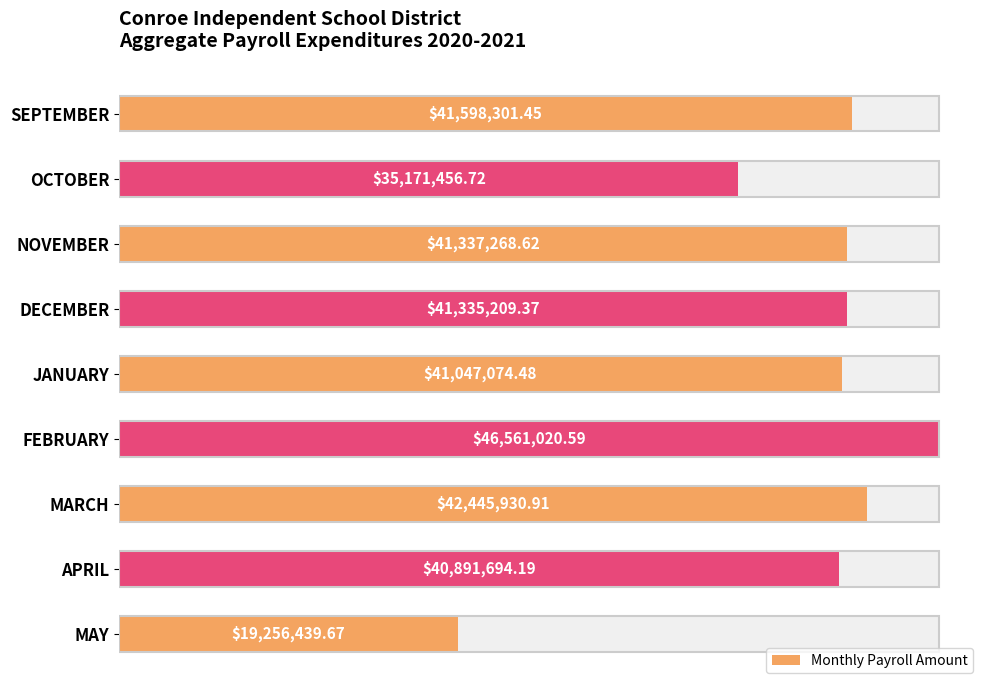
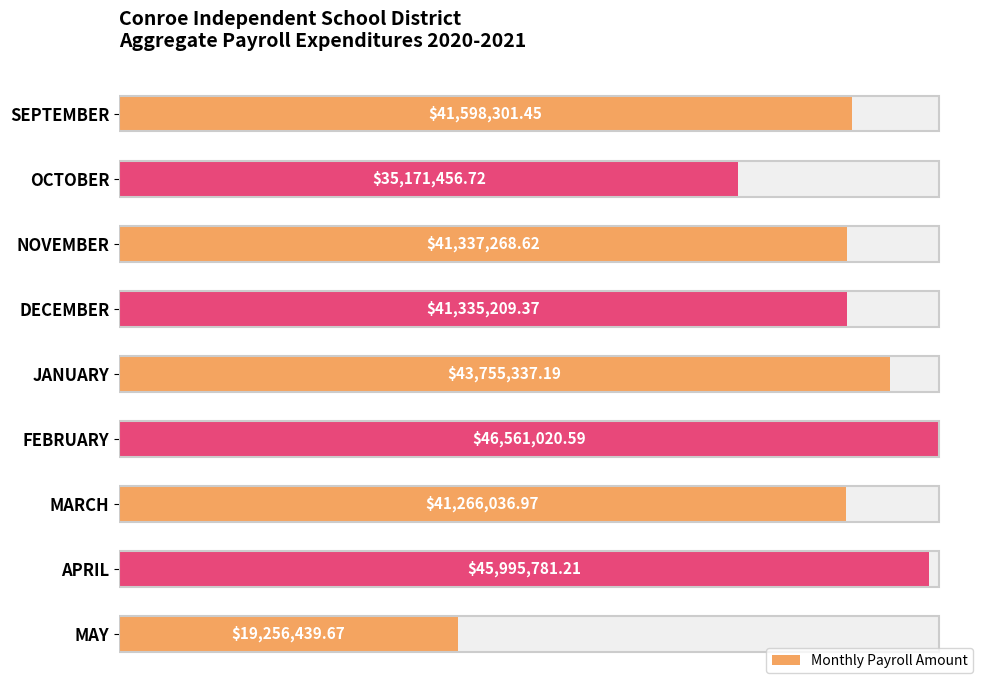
Monthly Payroll Amount, JANUARY: $41,047,074.48 -> $43,755,337.19
Monthly Payroll Amount, MARCH: $42,445,930.91 -> $41,266,036.97
Monthly Payroll Amount, APRIL: $40,891,694.19 -> $45,995,781.21
